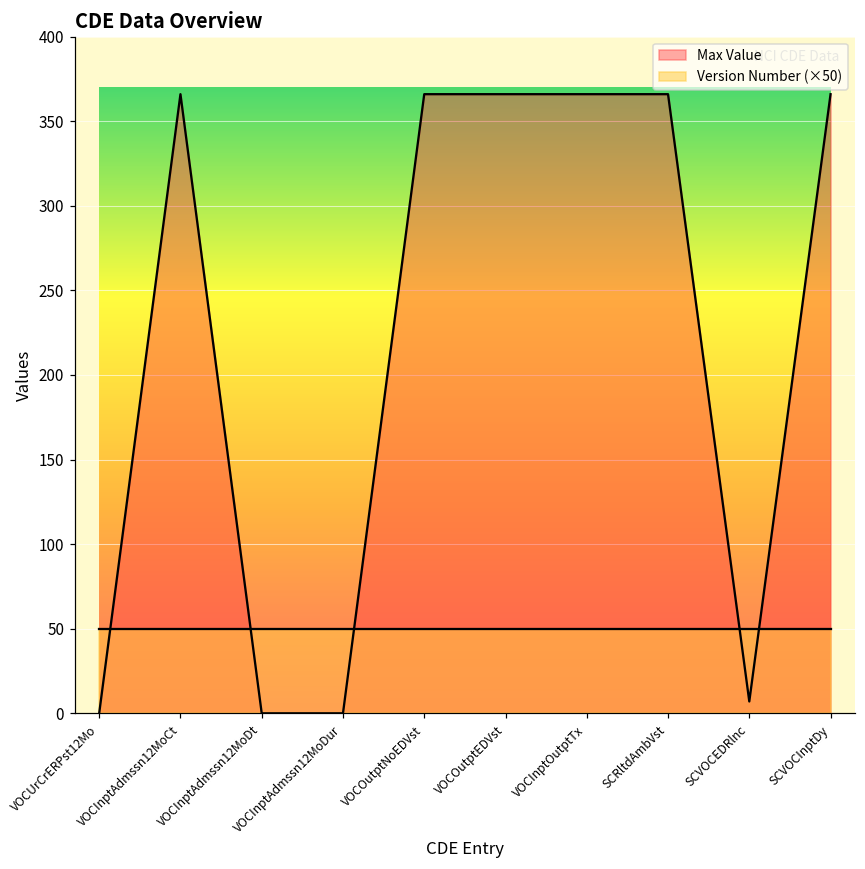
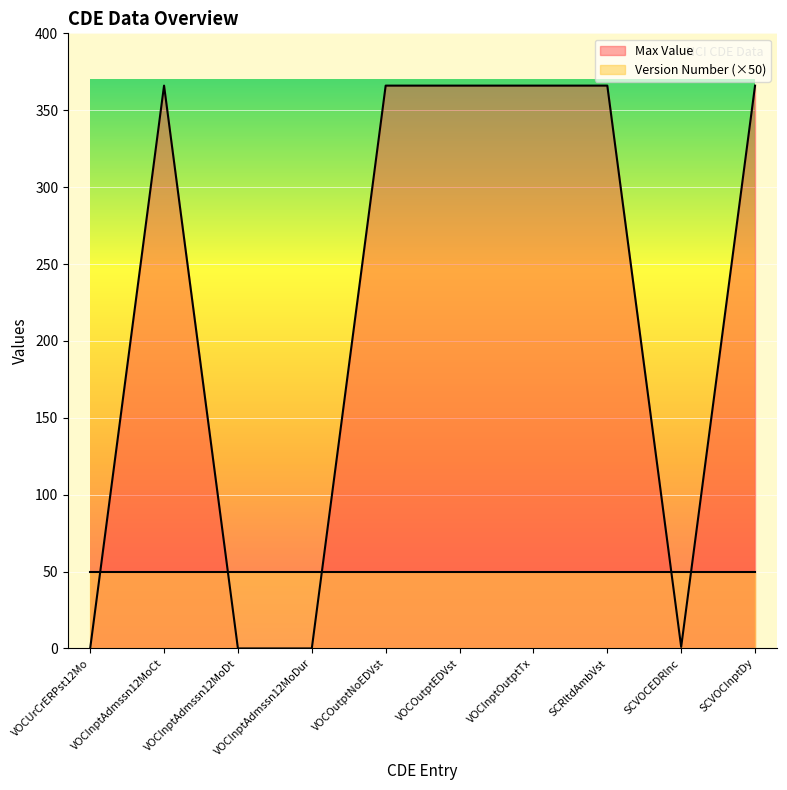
Max Value, SCVOCEDRlnc: 7 -> 1
